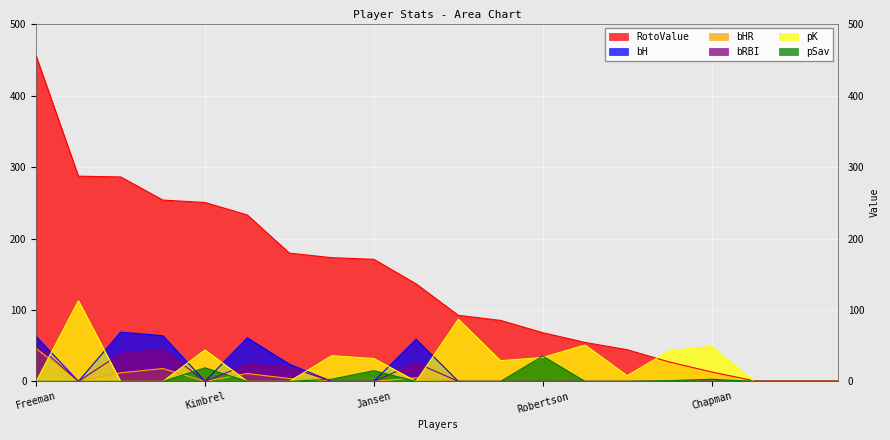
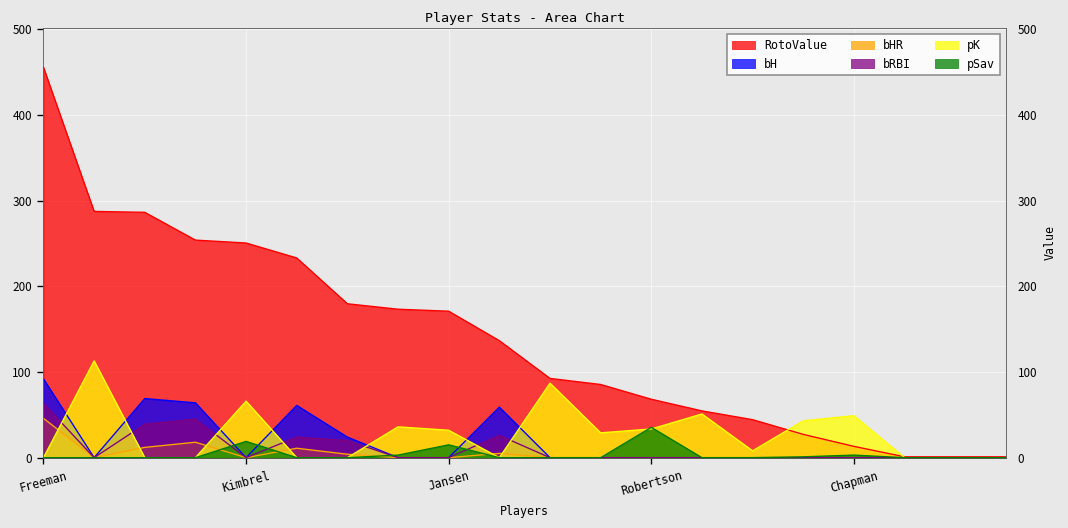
bH, Freeman: 60 -> 90
bRBI, Freeman: 50 -> 60
pK, Kimbrel: 40 -> 70
